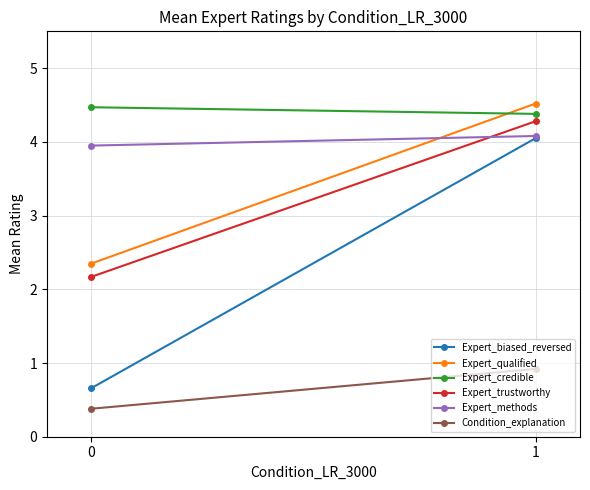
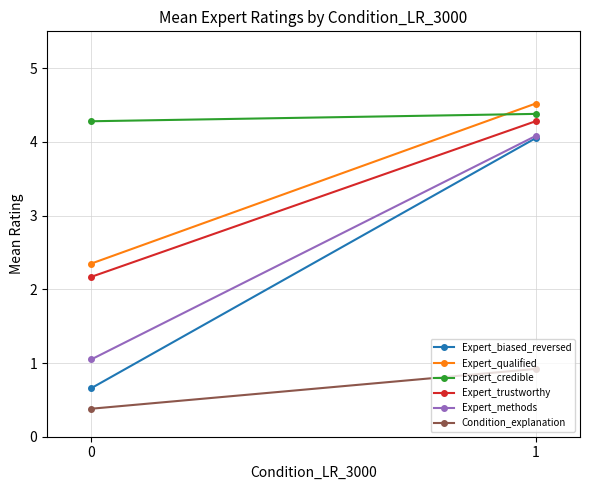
Expert_credible, 0: 4.5 -> 4.3
Expert_methods, 0: 4.0 -> 1.1
